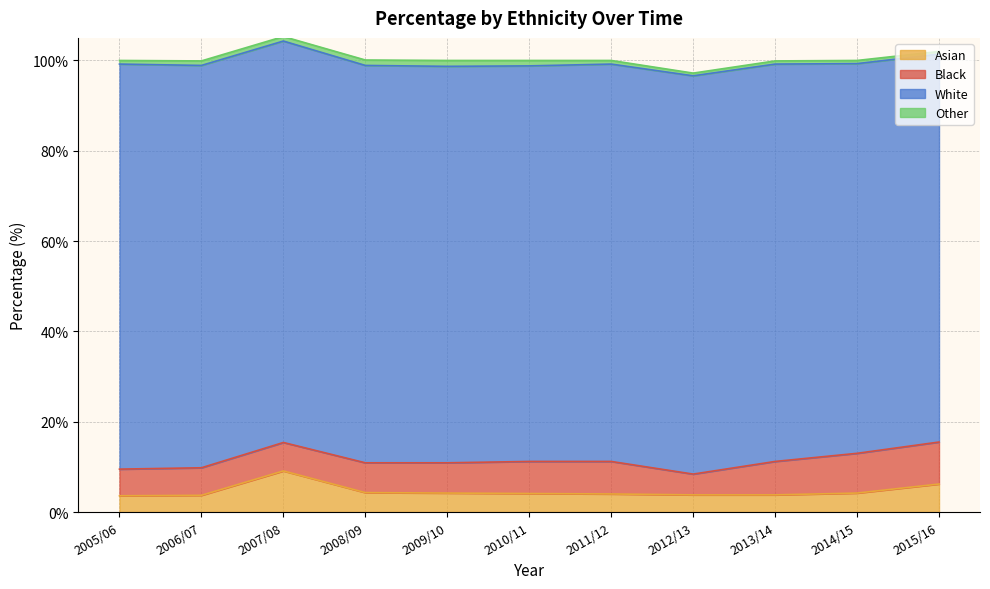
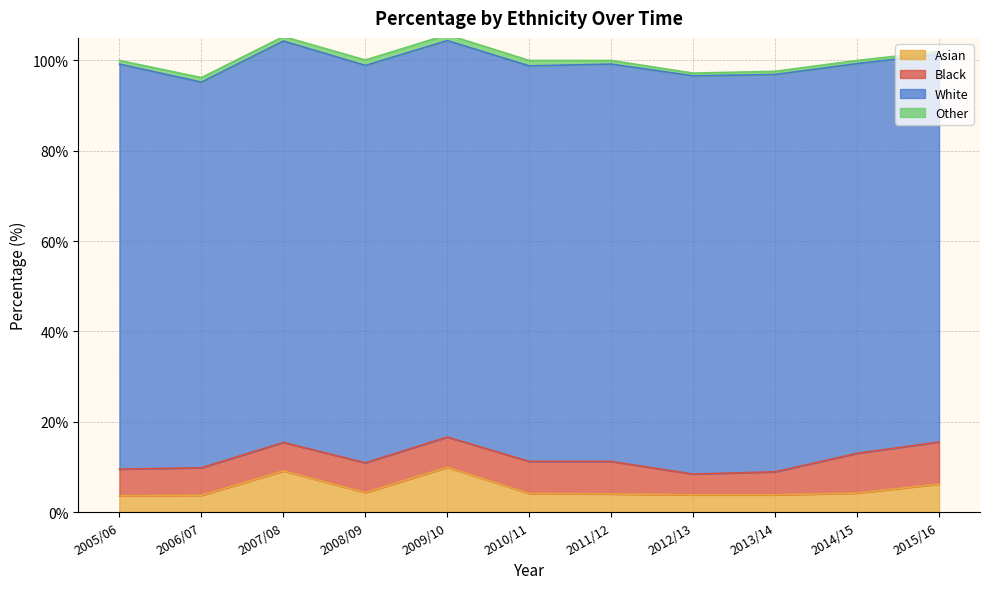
White, 2006/07: 89% -> 85%
Asian, 2009/10: 4% -> 10%
Black, 2013/14: 7% -> 5%
